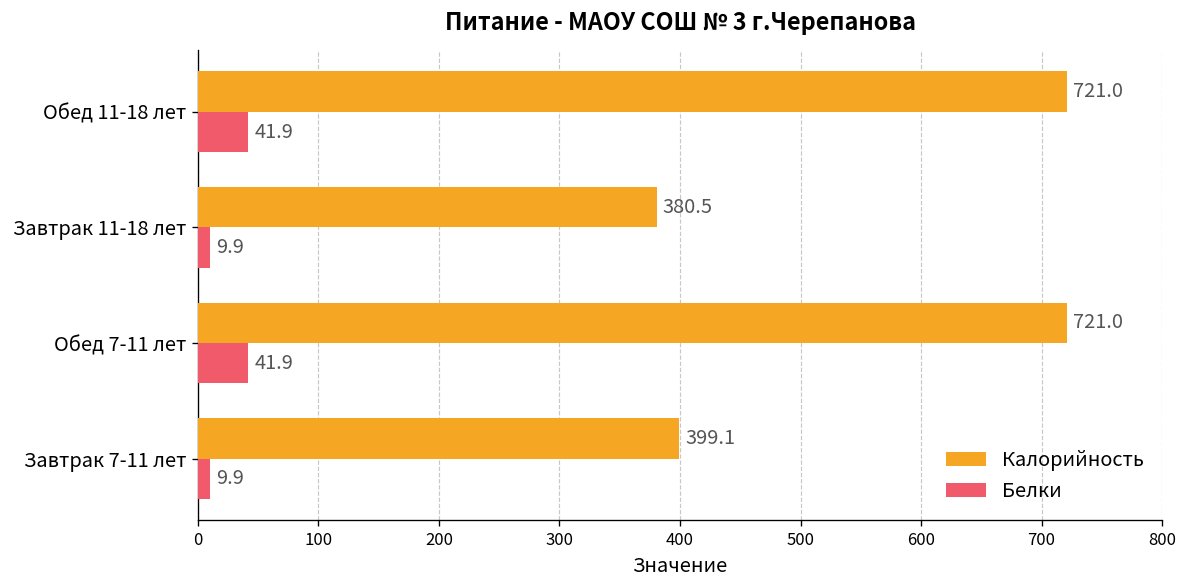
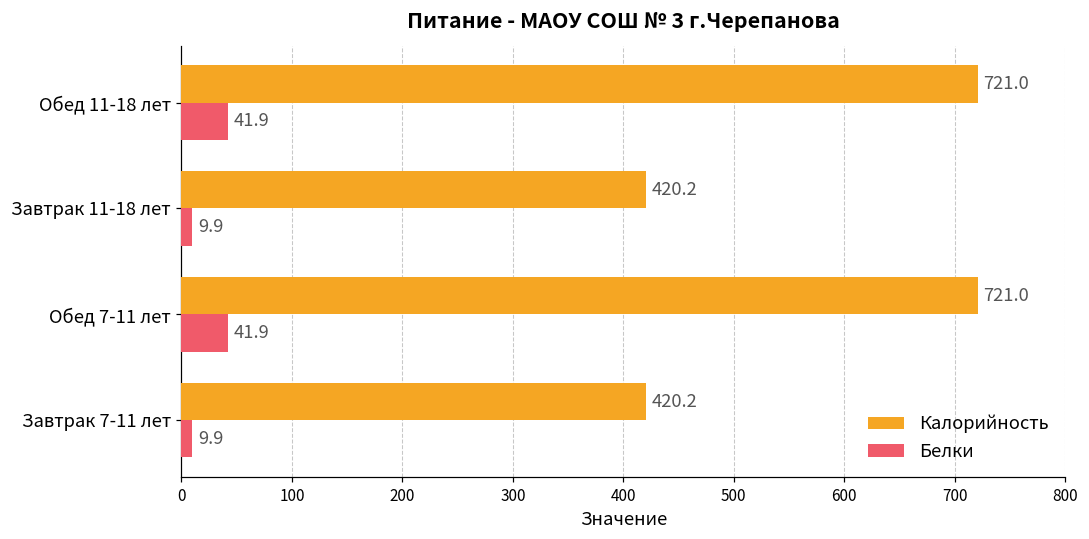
Калорийность, Завтрак 11-18 лет: 380.5 -> 420.2
Калорийность, Завтрак 7-11 лет: 399.1 -> 420.2
